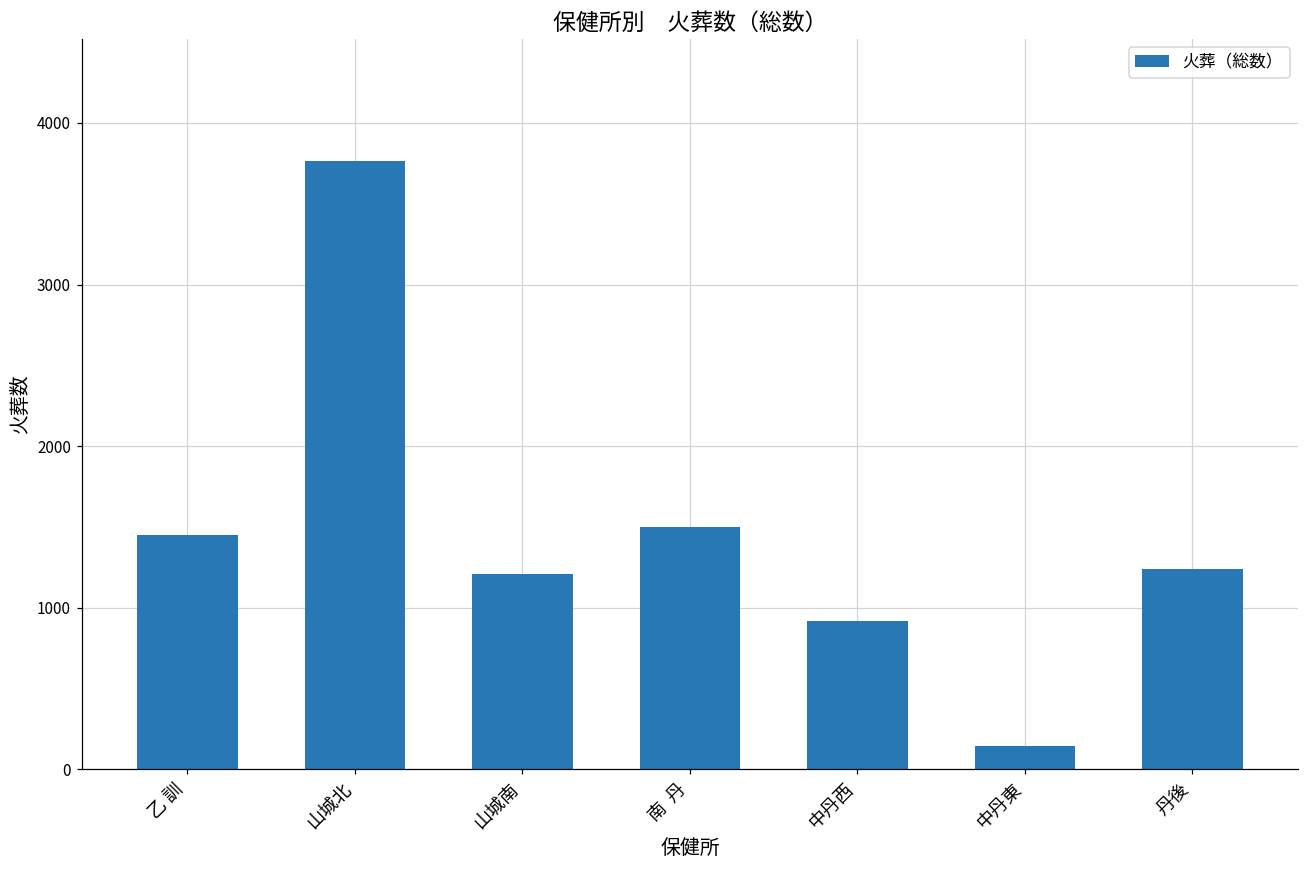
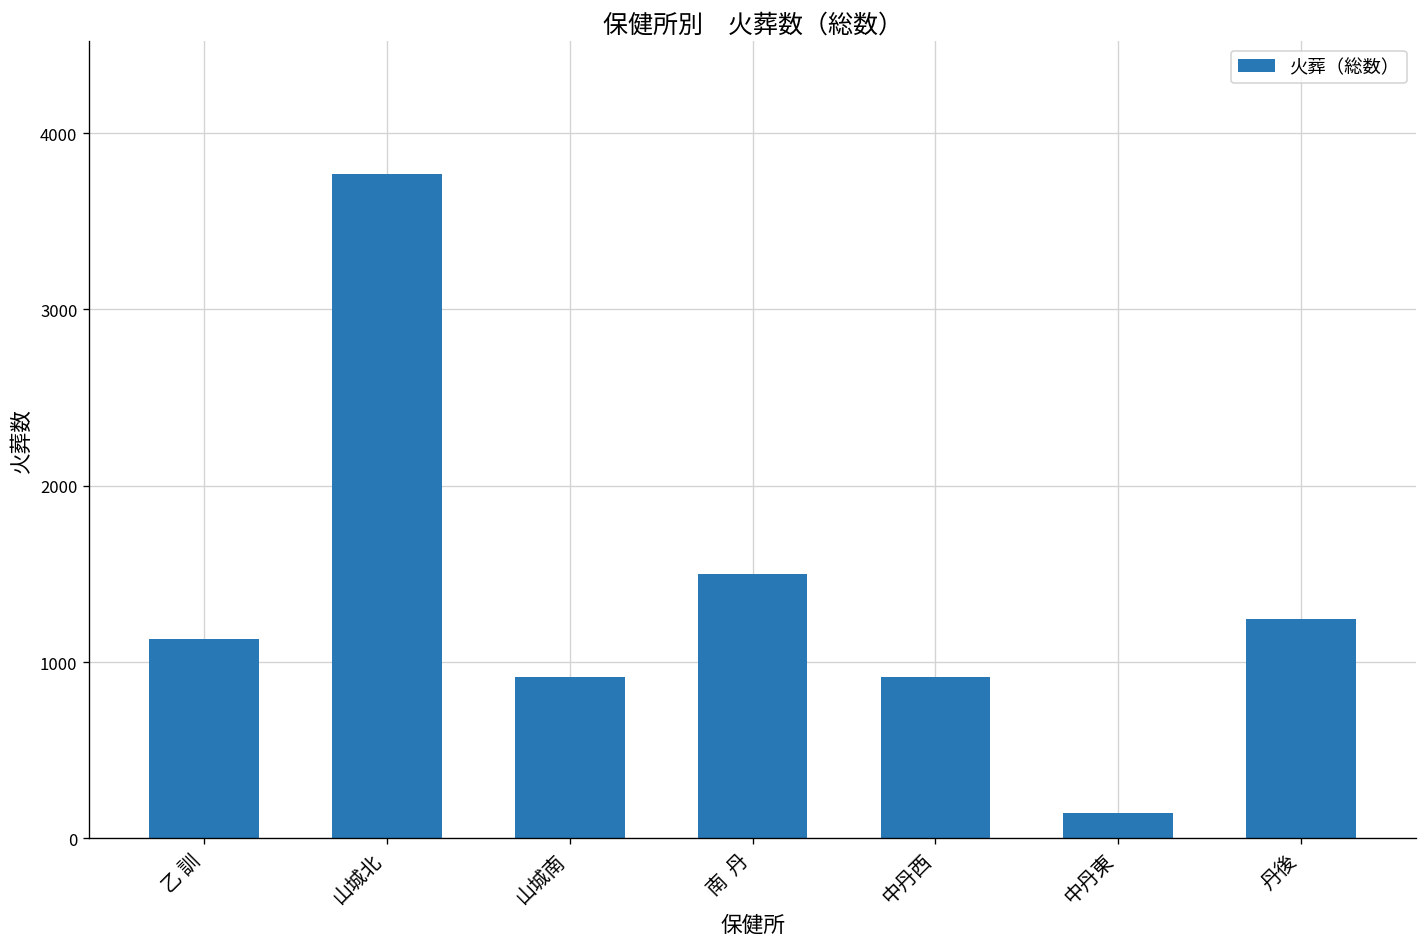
乙 訓: 1450 -> 1130
山城南: 1210 -> 920
